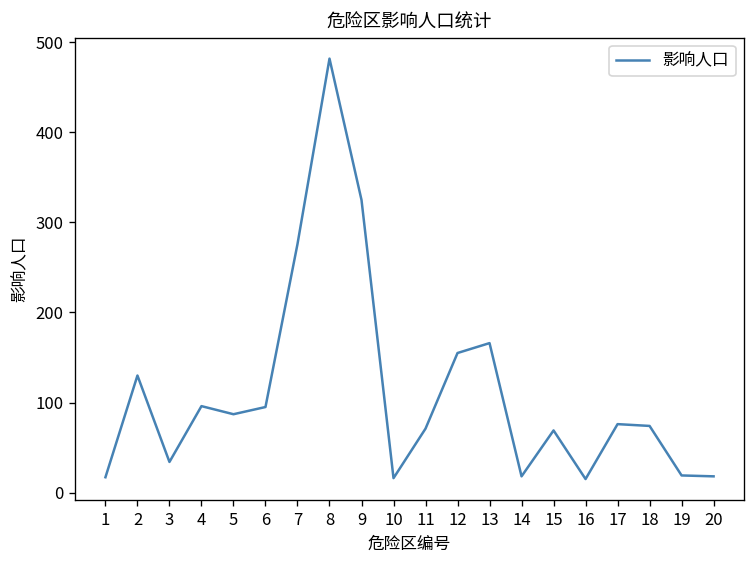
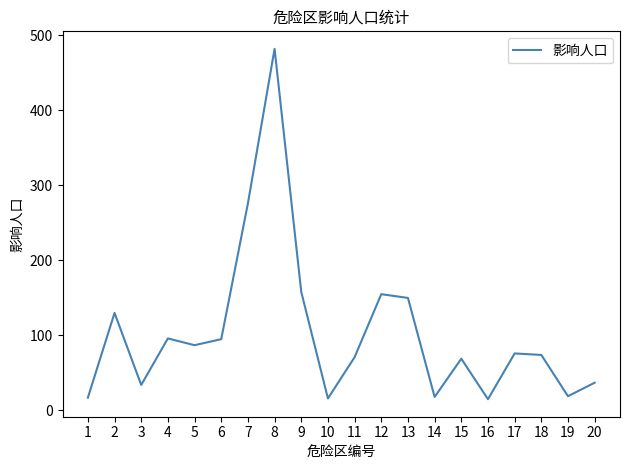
9: 330 -> 160
13: 170 -> 150
20: 20 -> 40
